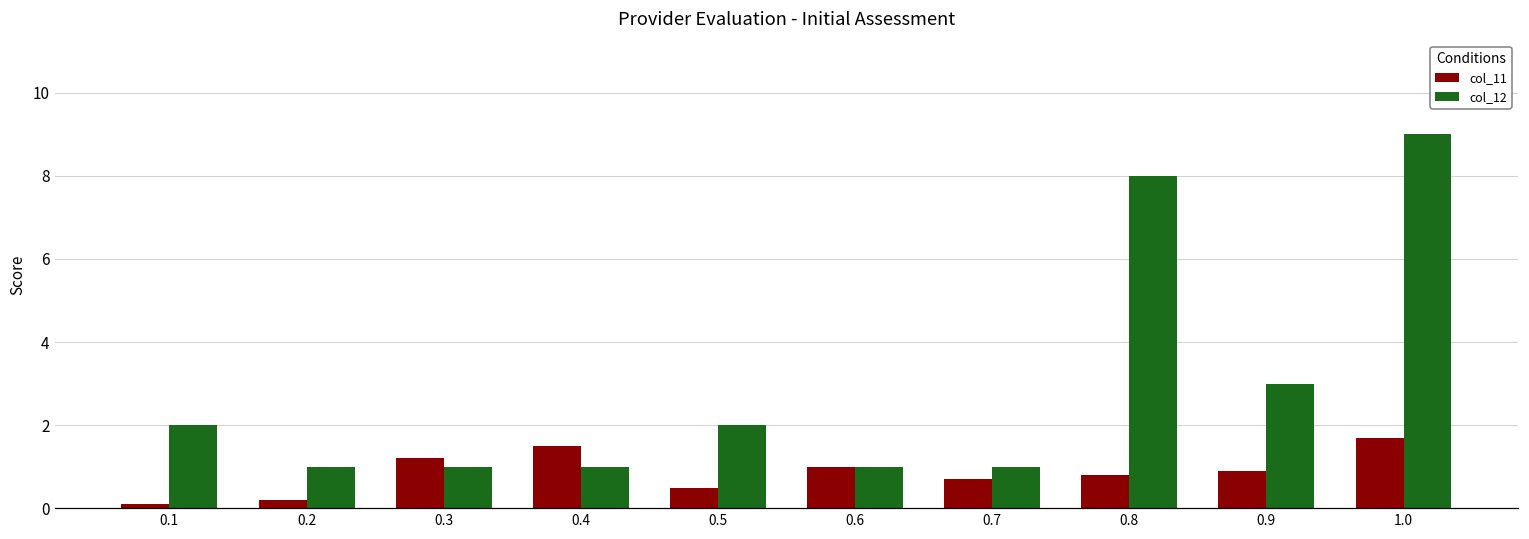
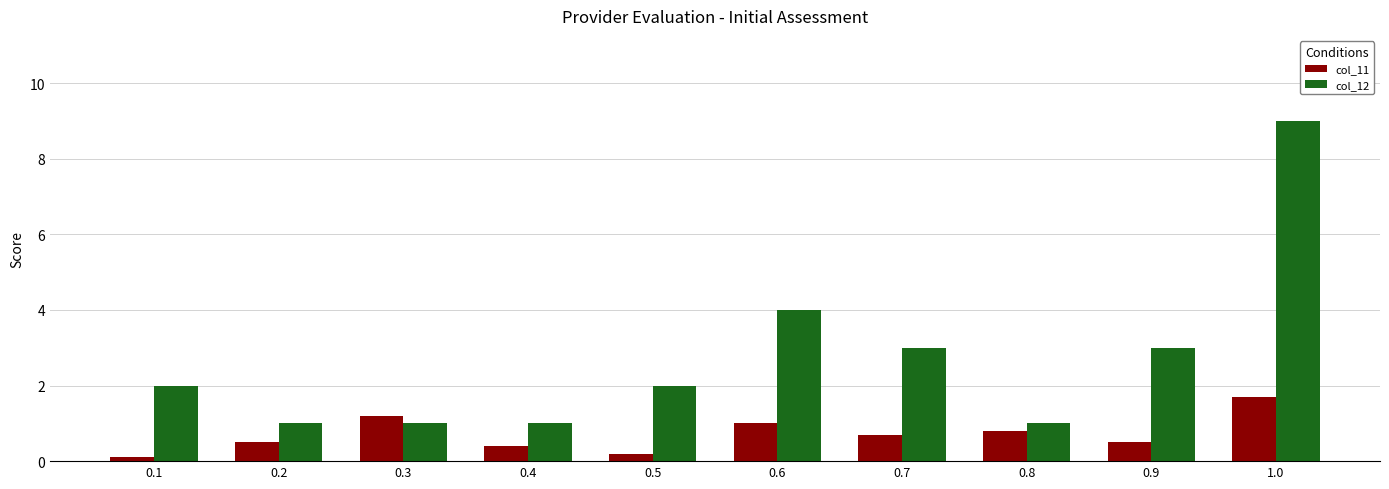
col_11, 0.2: 0.2 -> 0.5
col_11, 0.4: 1.5 -> 0.4
col_11, 0.5: 0.5 -> 0.2
col_12, 0.6: 1 -> 4
col_12, 0.7: 1 -> 3
col_12, 0.8: 8 -> 1
col_11, 0.9: 0.9 -> 0.5
